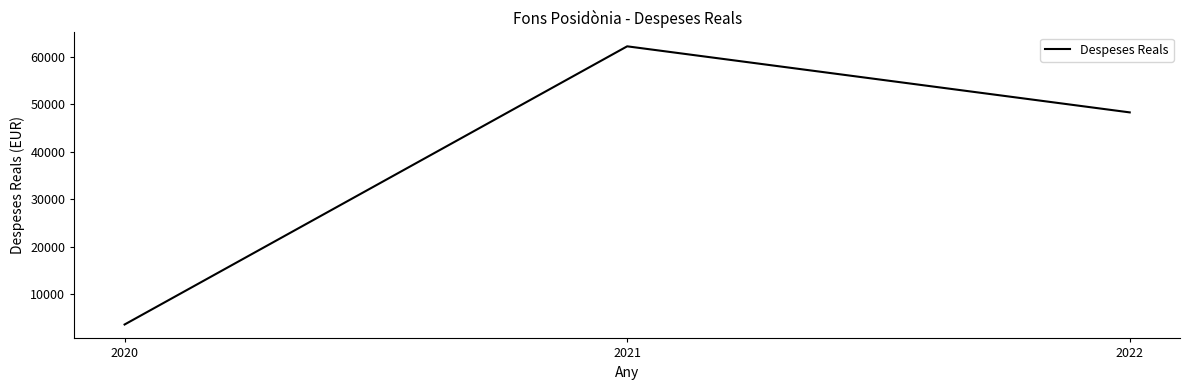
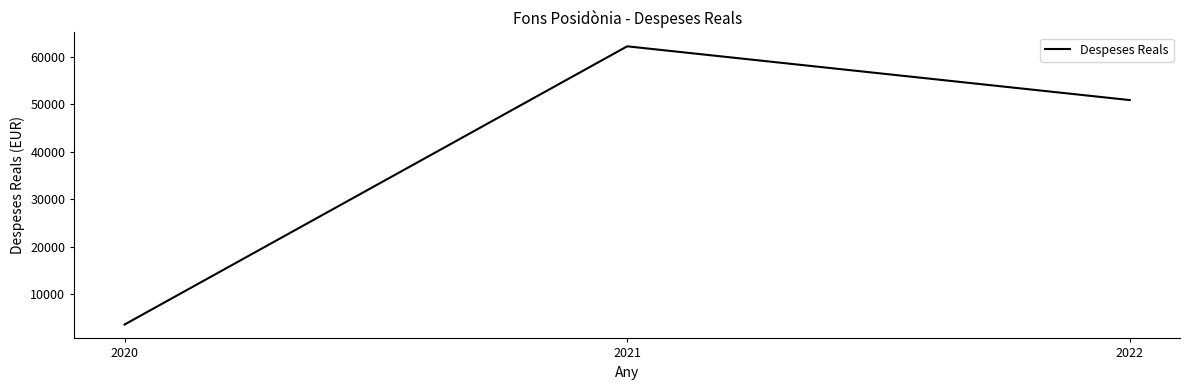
2022: 48000 -> 51000
